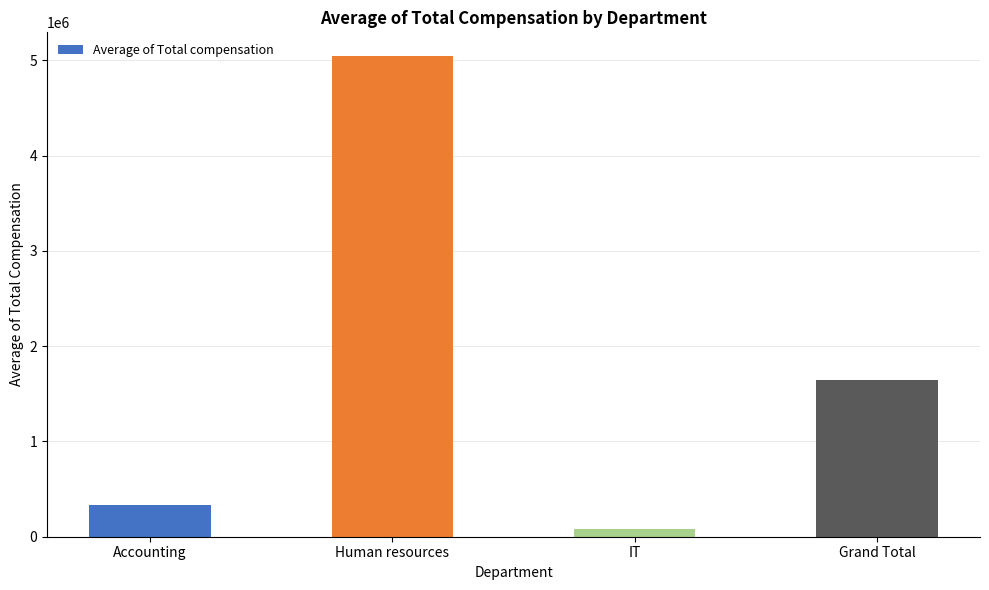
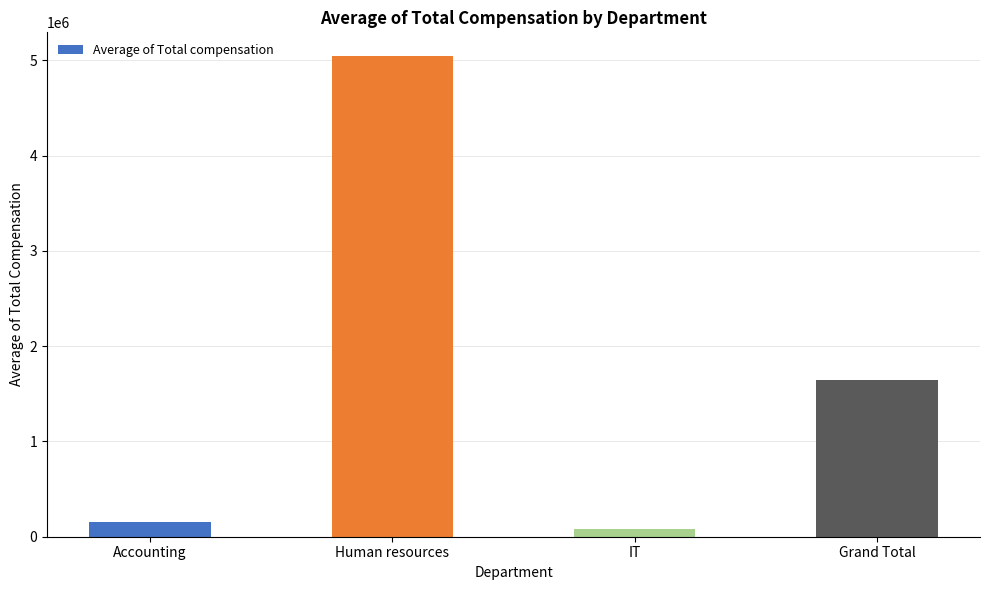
Accounting: 300000 -> 200000
